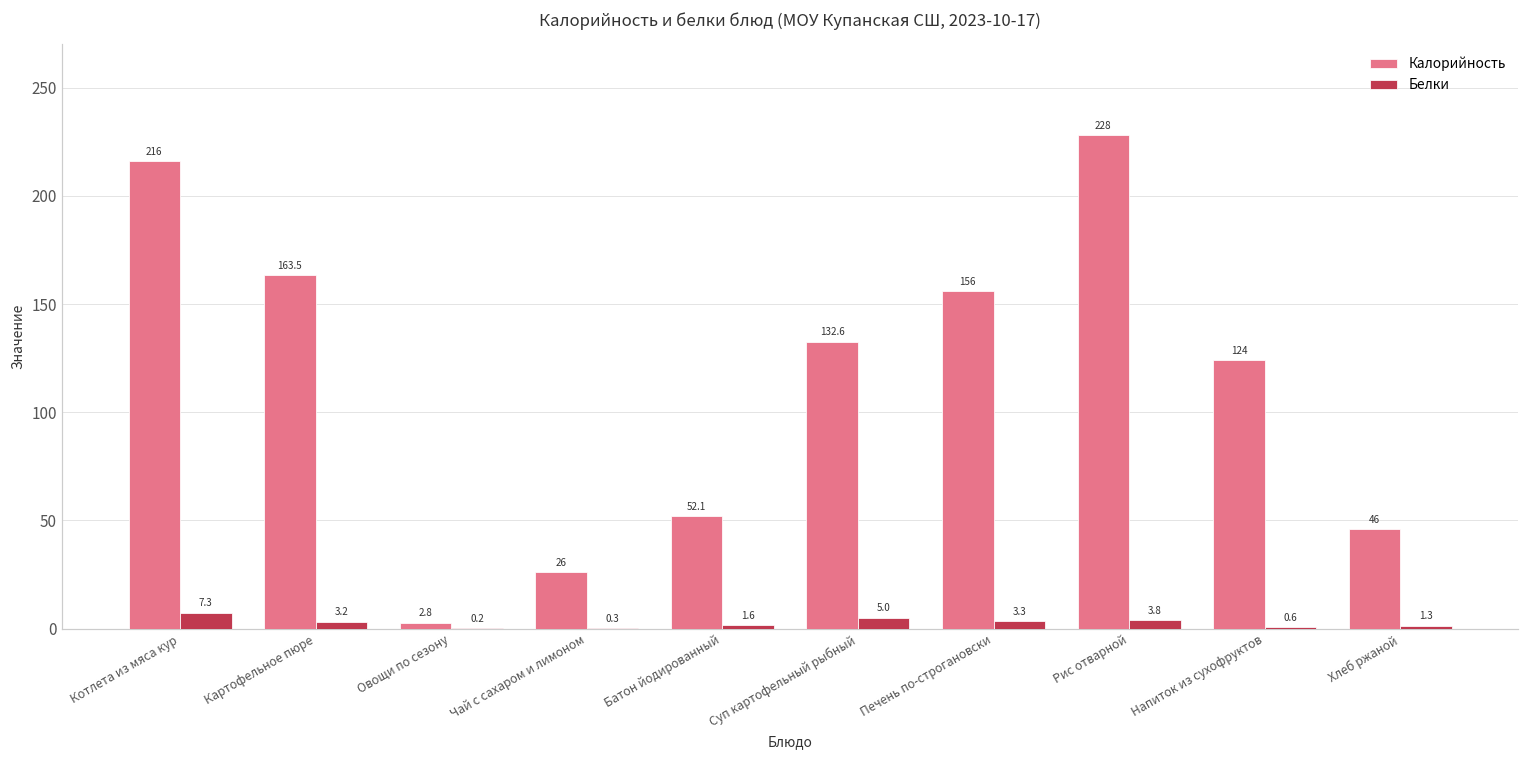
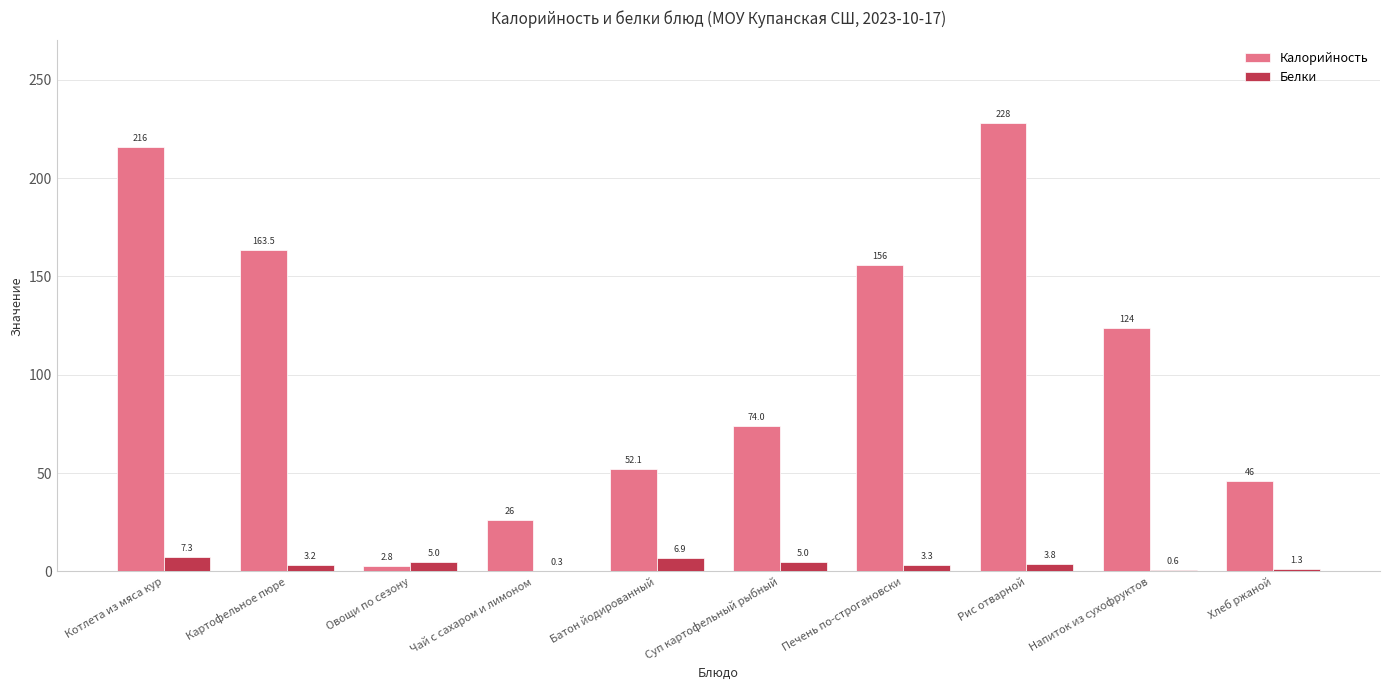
Белки, Овощи по сезону: 0.2 -> 5.0
Белки, Батон йодированный: 1.6 -> 6.9
Калорийность, Суп картофельный рыбный: 132.6 -> 74.0
